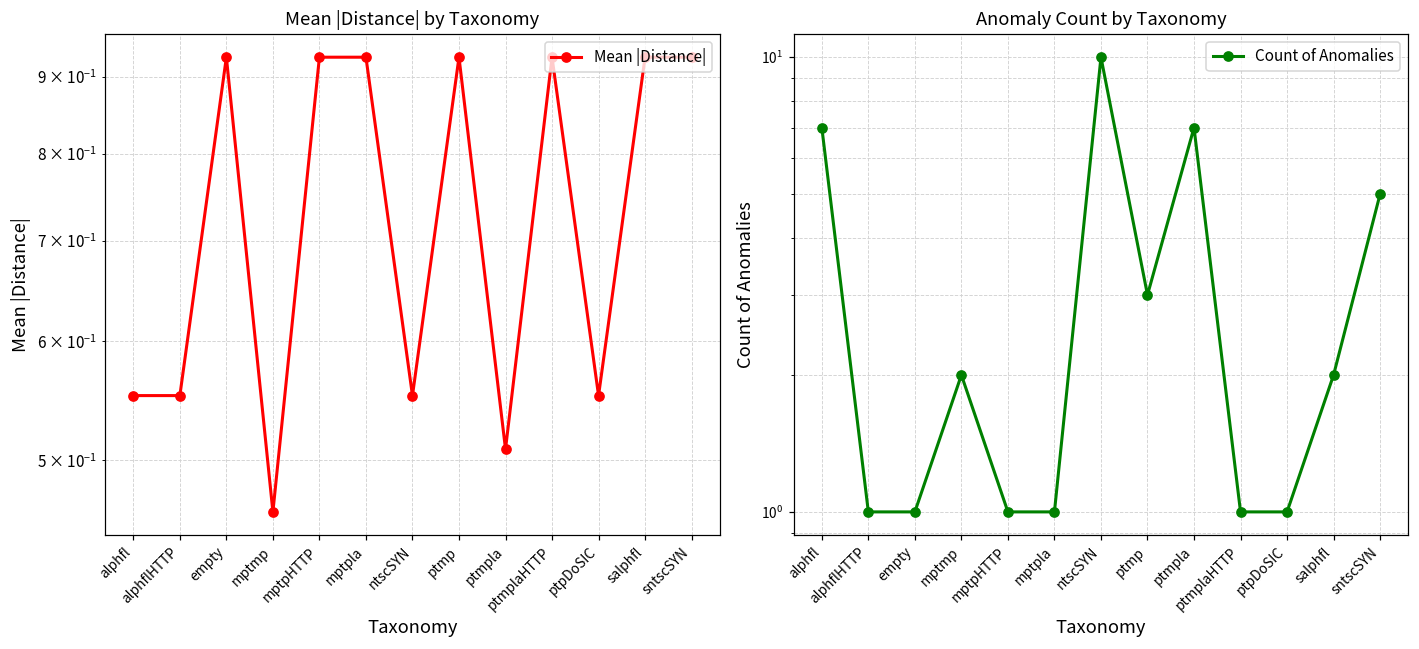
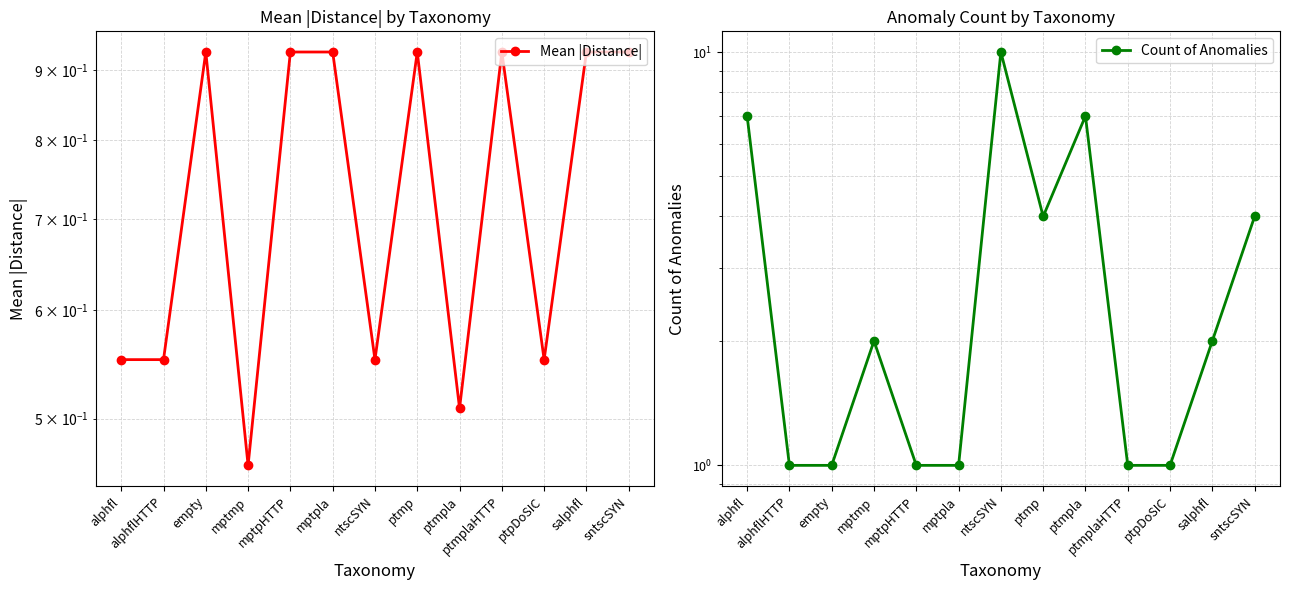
Anomaly Count by Taxonomy, ptmp: 3 -> 4
Anomaly Count by Taxonomy, sntscSYN: 5 -> 4
